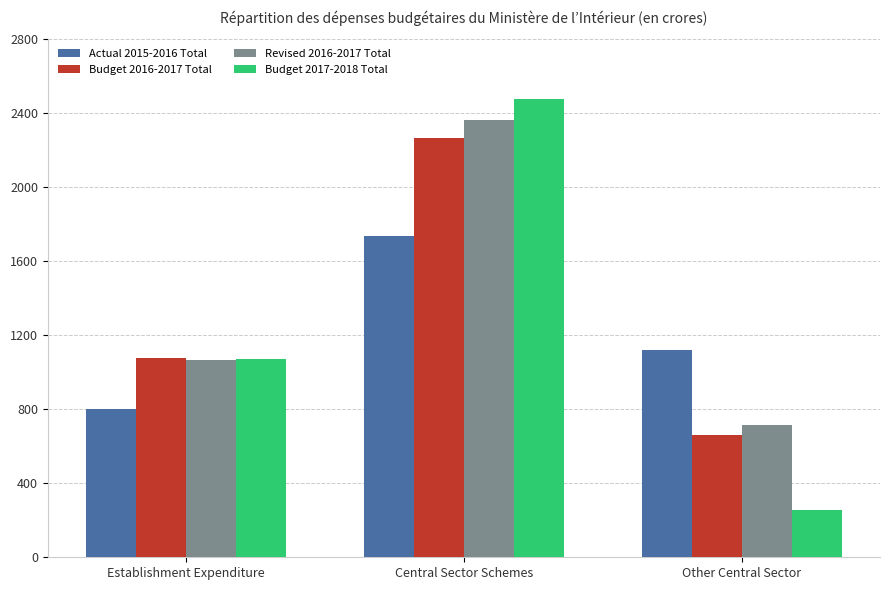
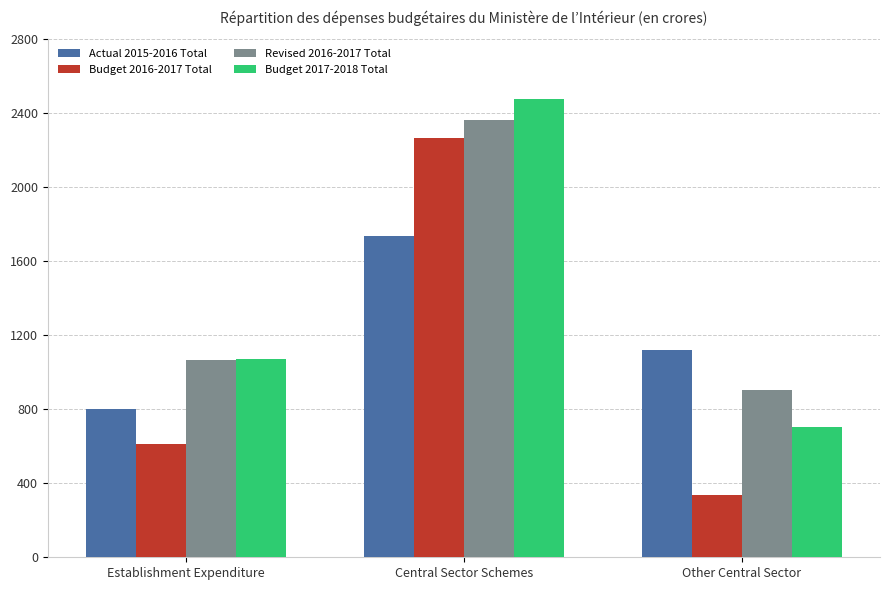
Budget 2016-2017 Total, Establishment Expenditure: 1080 -> 610
Budget 2016-2017 Total, Other Central Sector: 660 -> 330
Revised 2016-2017 Total, Other Central Sector: 710 -> 900
Budget 2017-2018 Total, Other Central Sector: 260 -> 710
